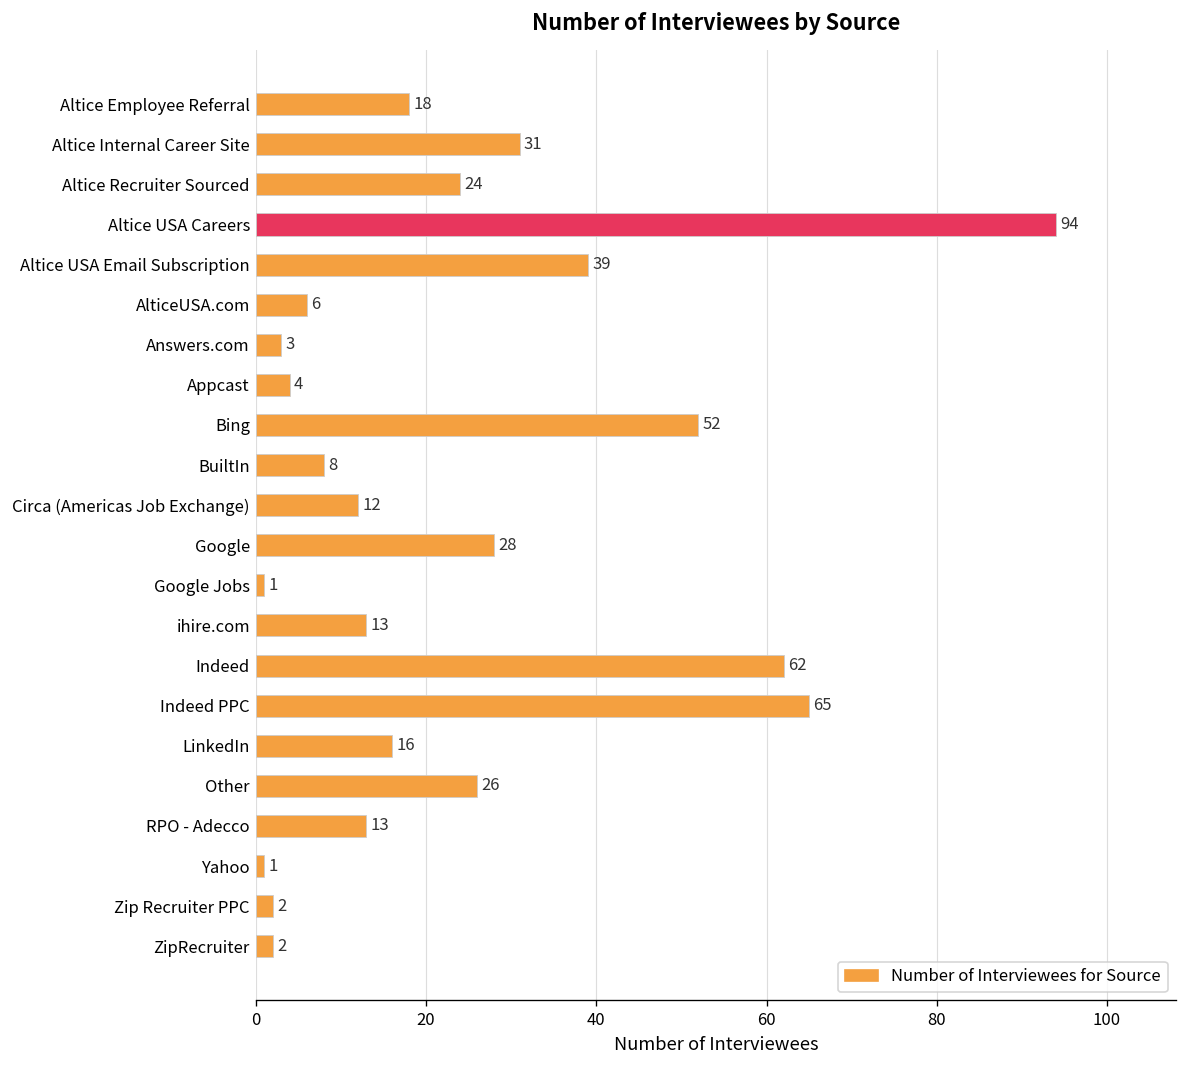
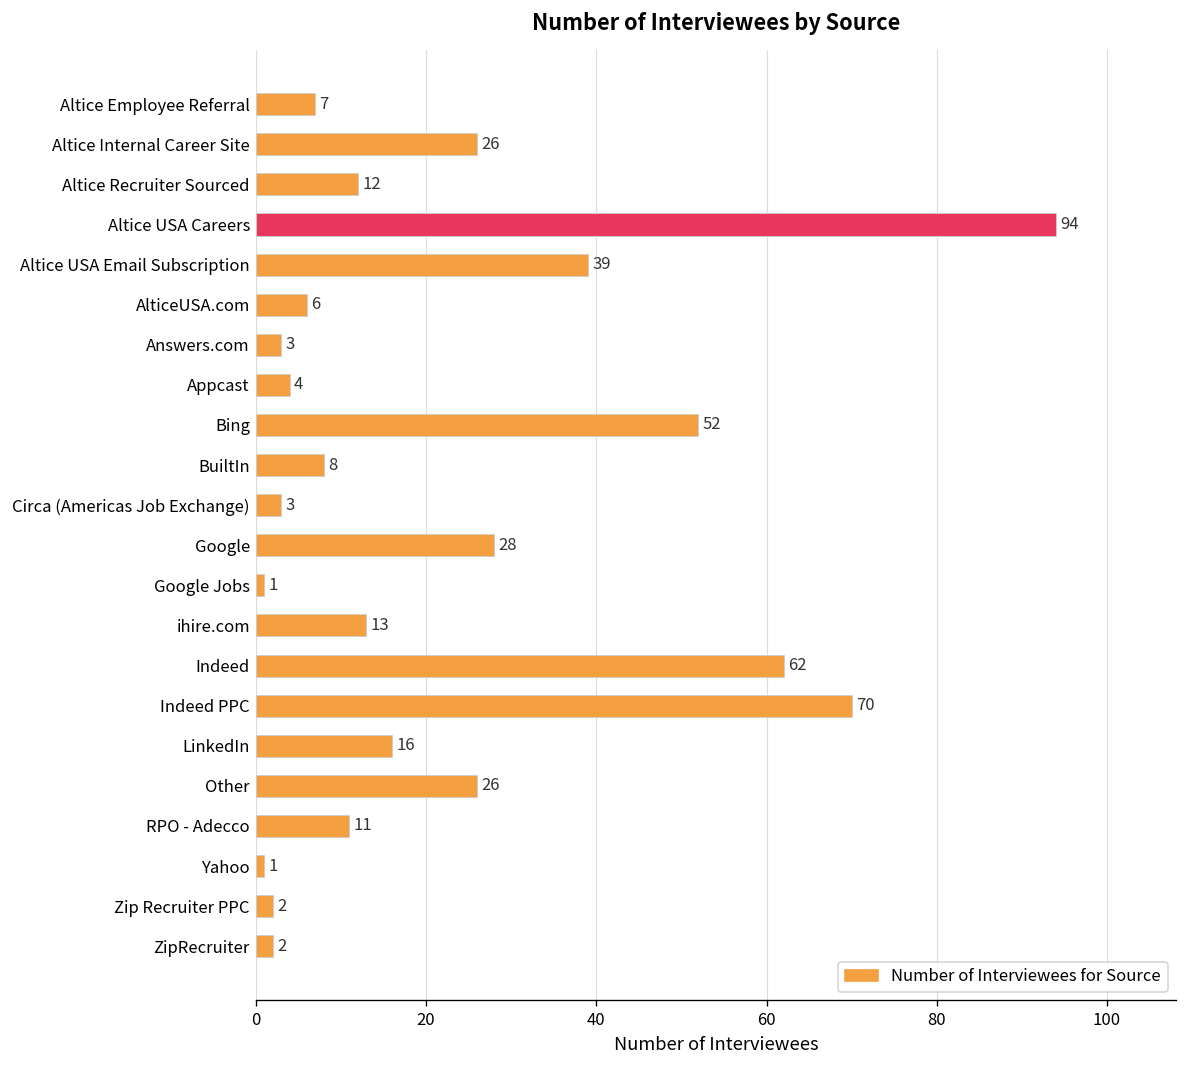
Altice Employee Referral: 18 -> 7
Altice Internal Career Site: 31 -> 26
Altice Recruiter Sourced: 24 -> 12
Circa (Americas Job Exchange): 12 -> 3
Indeed PPC: 65 -> 70
RPO - Adecco: 13 -> 11
